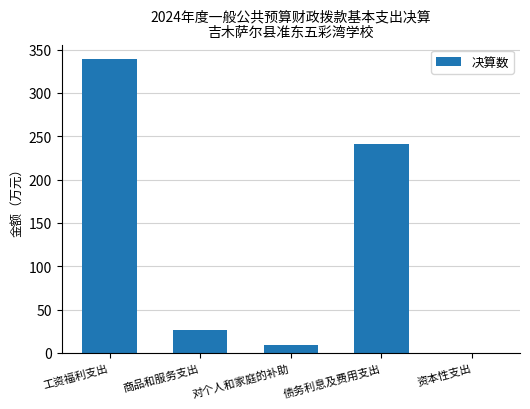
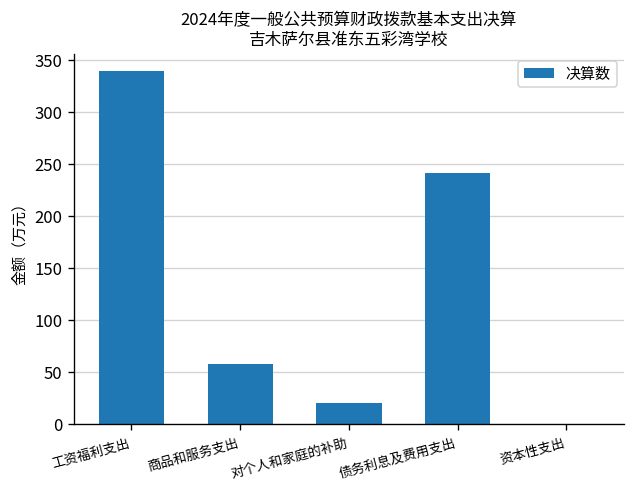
商品和服务支出: 30 -> 60
对个人和家庭的补助: 10 -> 20
